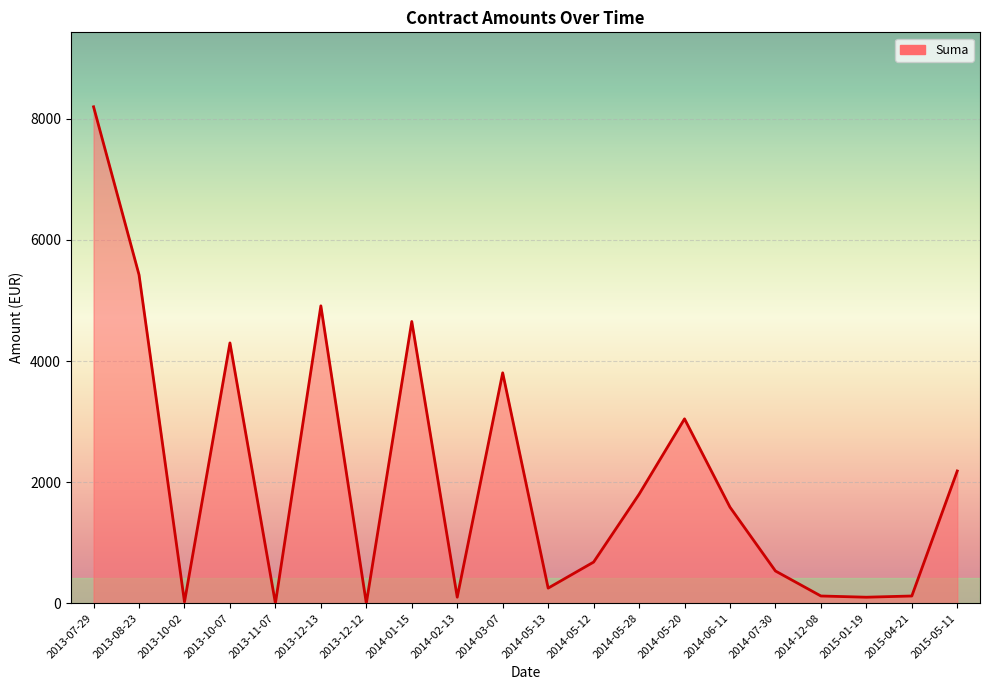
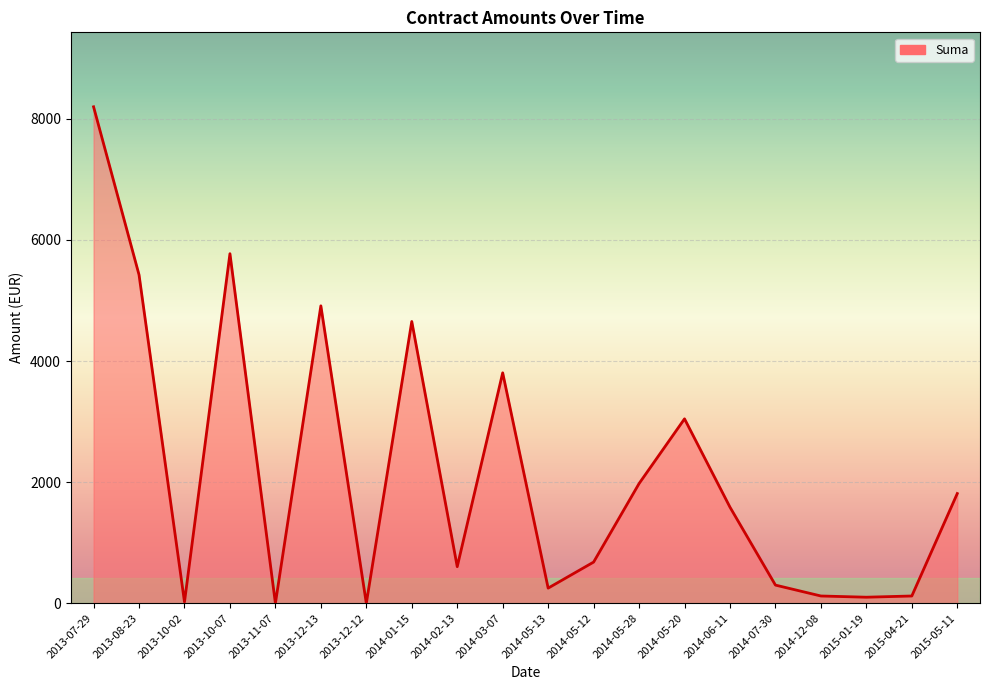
2013-10-07: 4300 -> 5800
2014-02-13: 100 -> 600
2014-05-28: 1800 -> 2000
2014-07-30: 500 -> 300
2015-05-11: 2200 -> 1800
